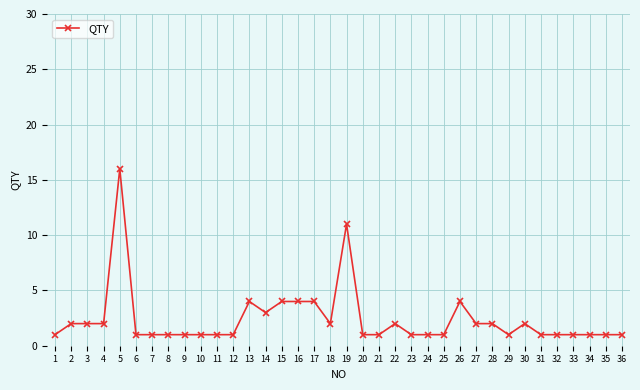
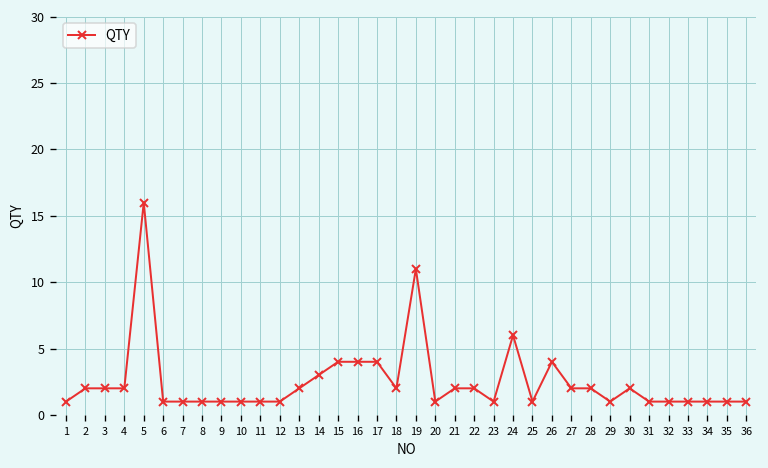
13: 4 -> 2
21: 1 -> 2
24: 1 -> 6
